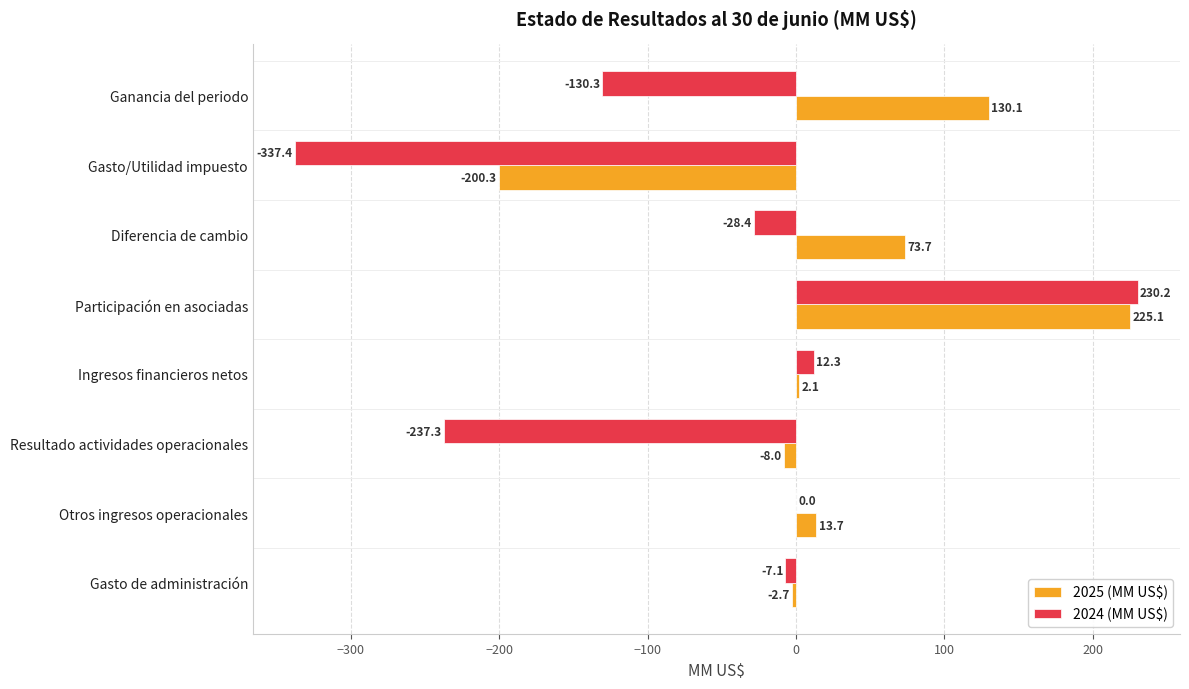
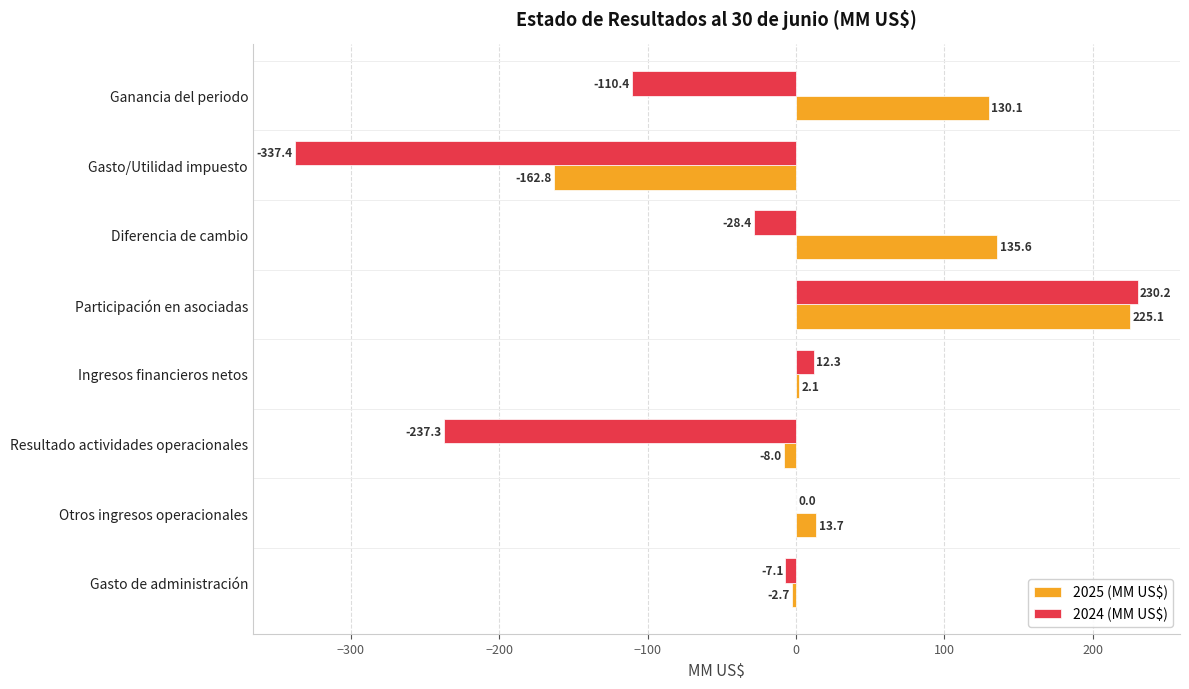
2024 (MM US$), Ganancia del periodo: -130.3 -> -110.4
2025 (MM US$), Gasto/Utilidad impuesto: -200.3 -> -162.8
2025 (MM US$), Diferencia de cambio: 73.7 -> 135.6
